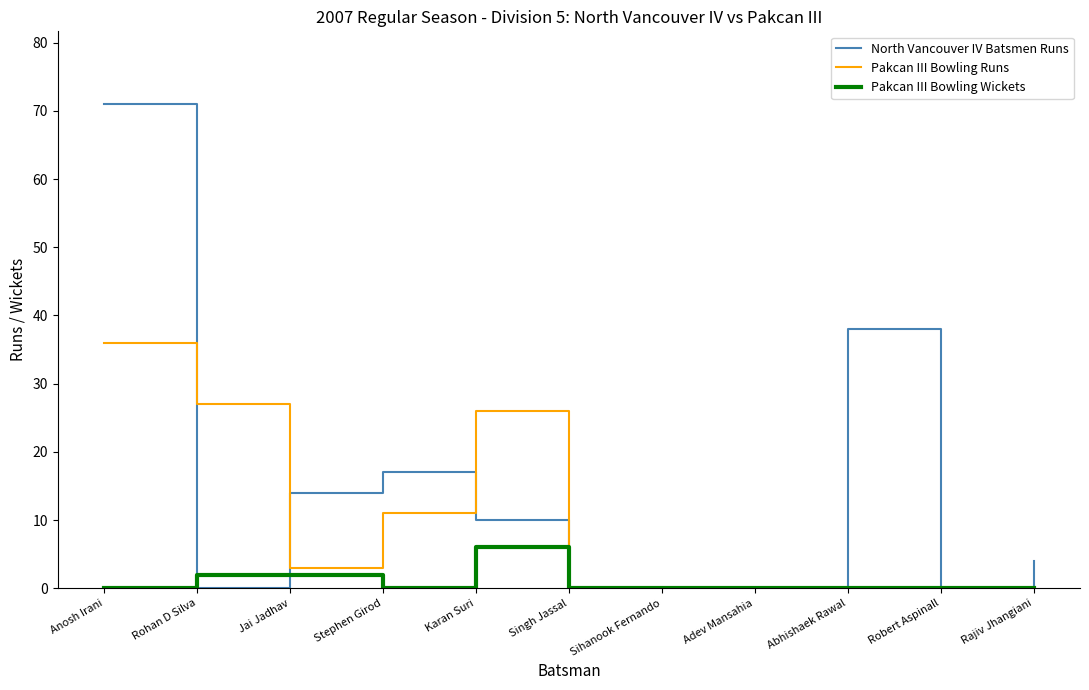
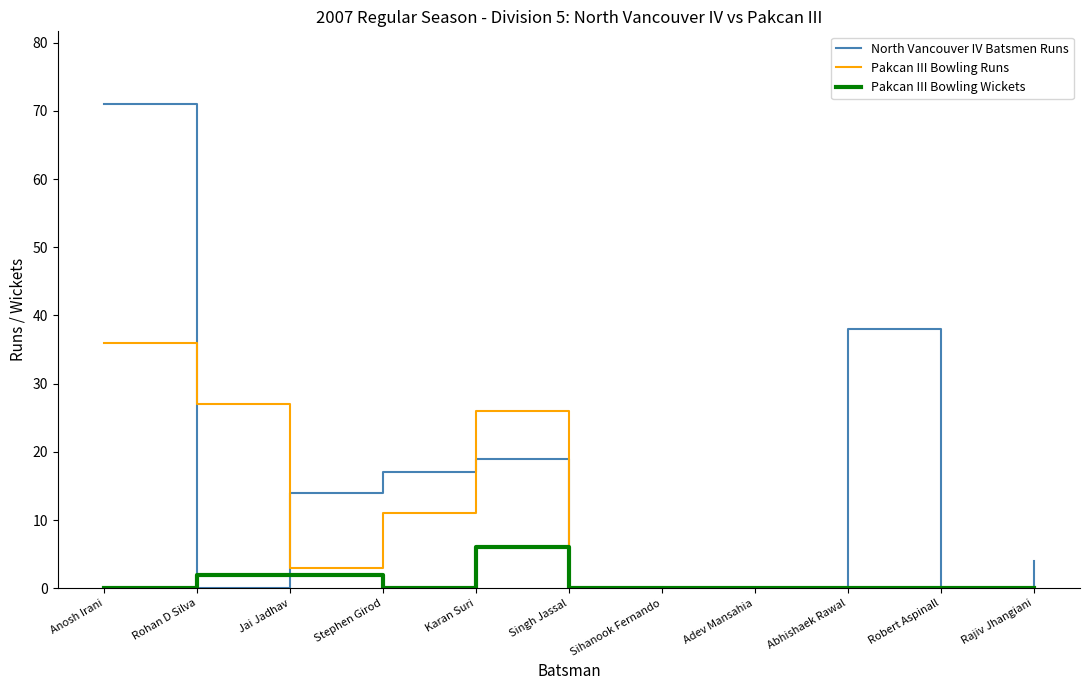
North Vancouver IV Batsmen Runs, Karan Suri: 10 -> 19
